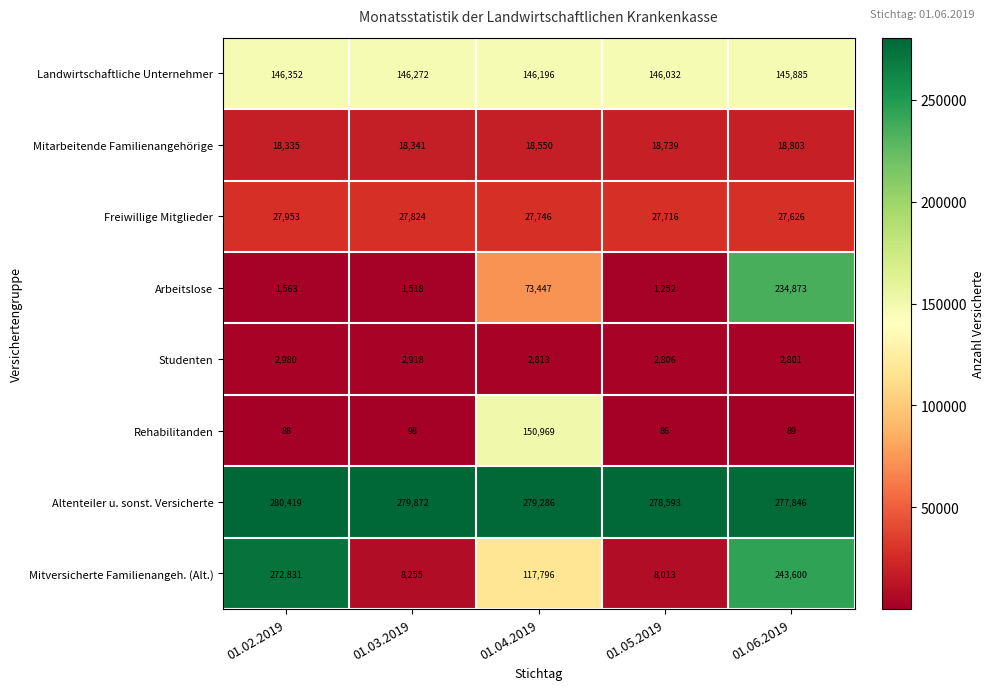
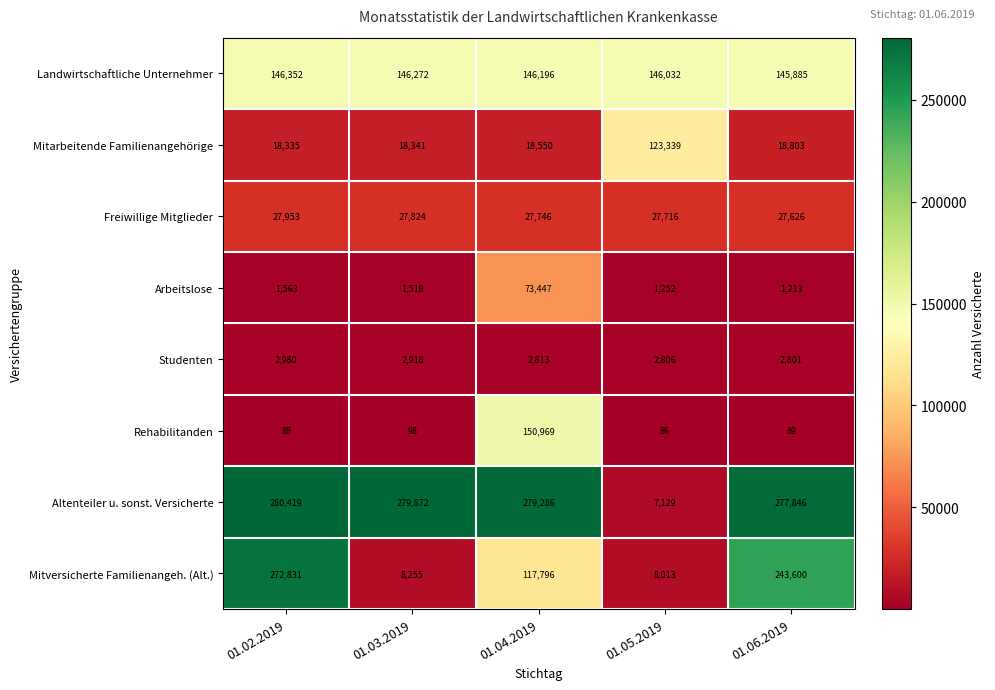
Mitarbeitende Familienangehörige, 01.05.2019: 18,739 -> 123,339
Arbeitslose, 01.06.2019: 234,873 -> 1,213
Altenteiler u. sonst. Versicherte, 01.05.2019: 278,593 -> 7,129
